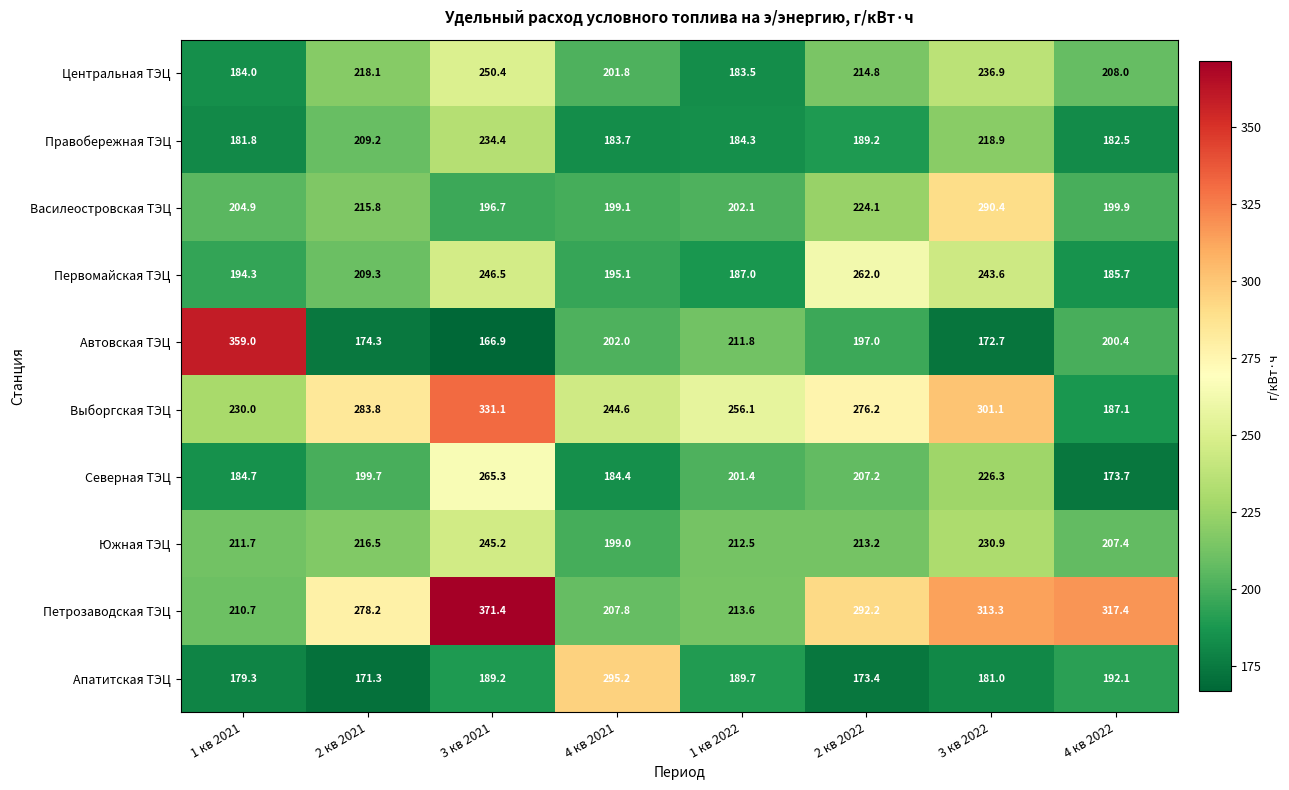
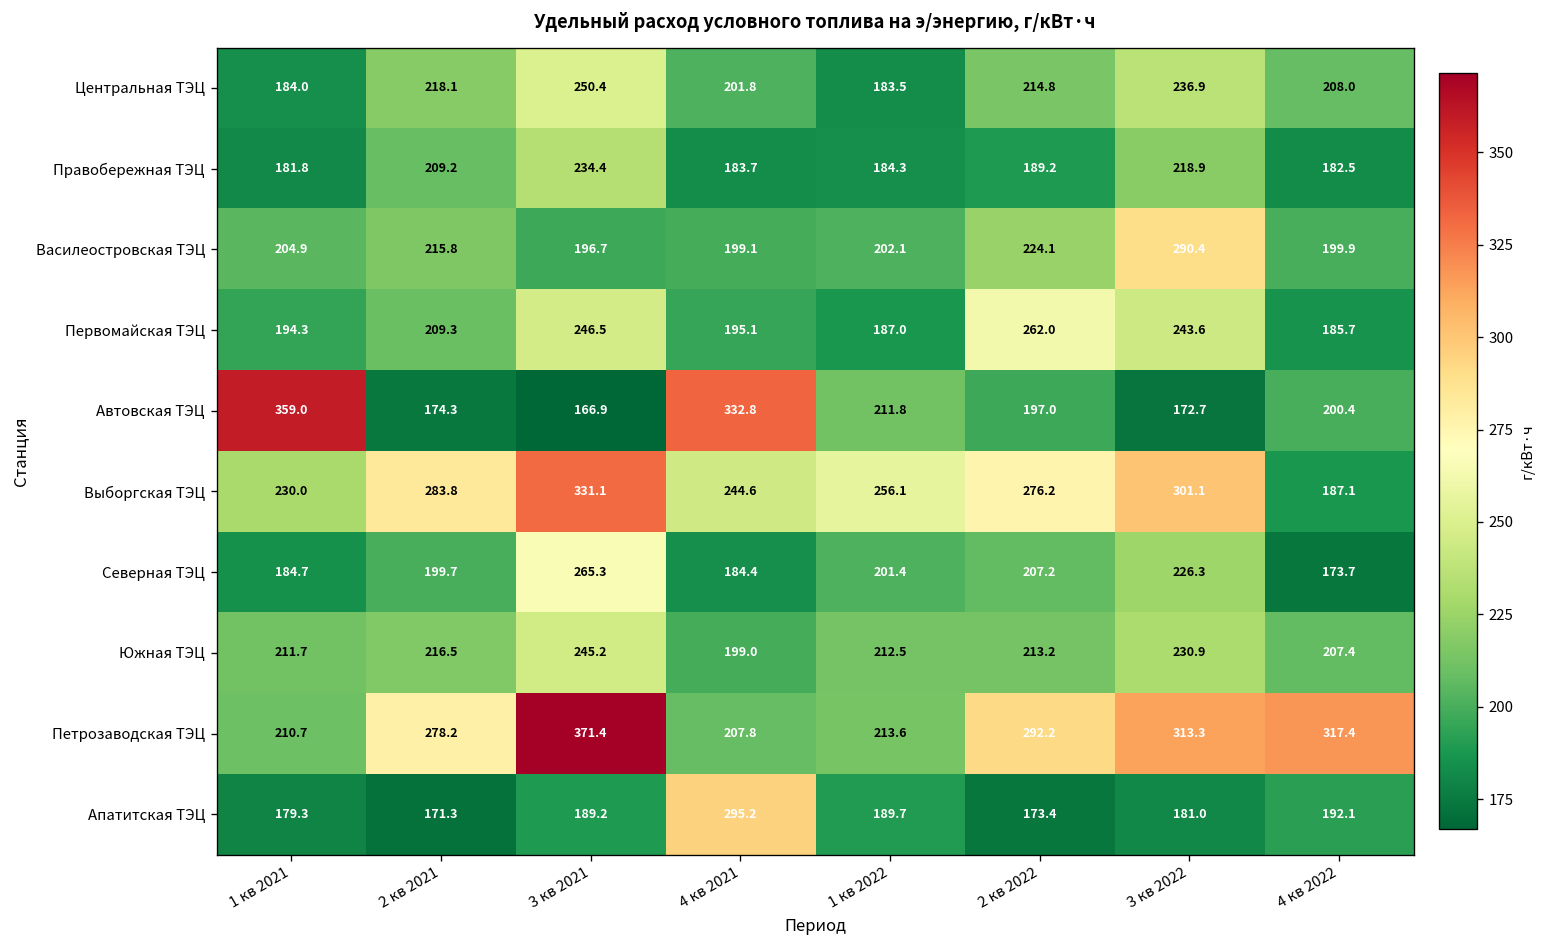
Автовская ТЭЦ, 4 кв 2021: 202.0 -> 332.8
